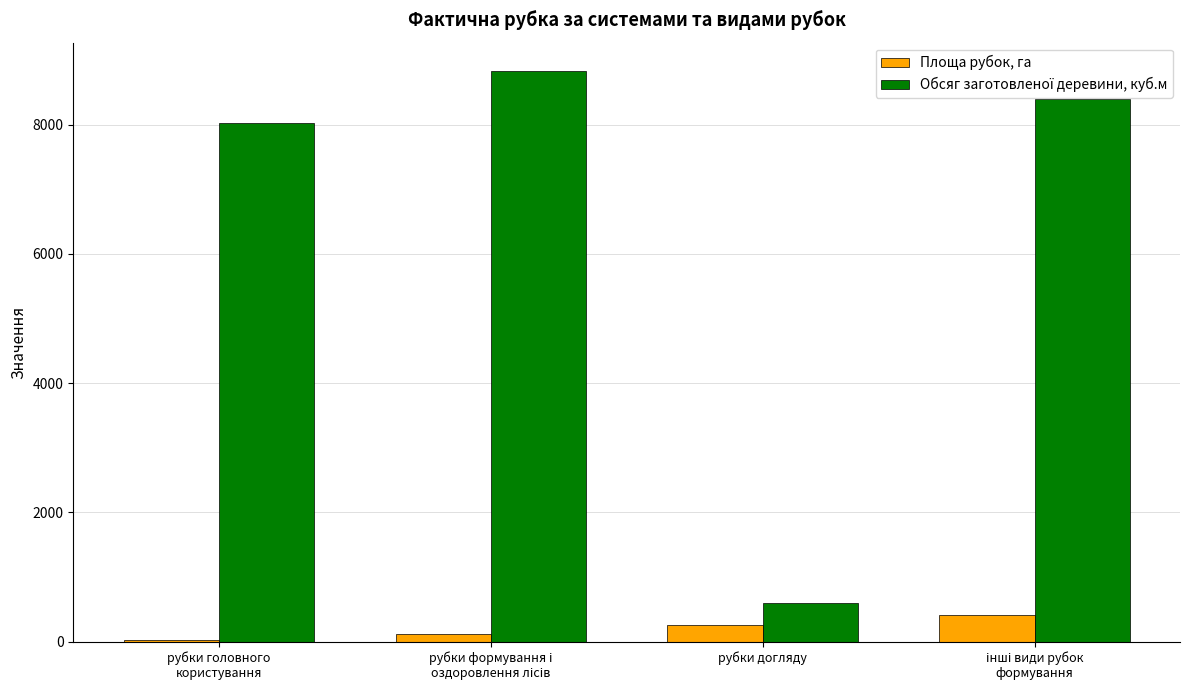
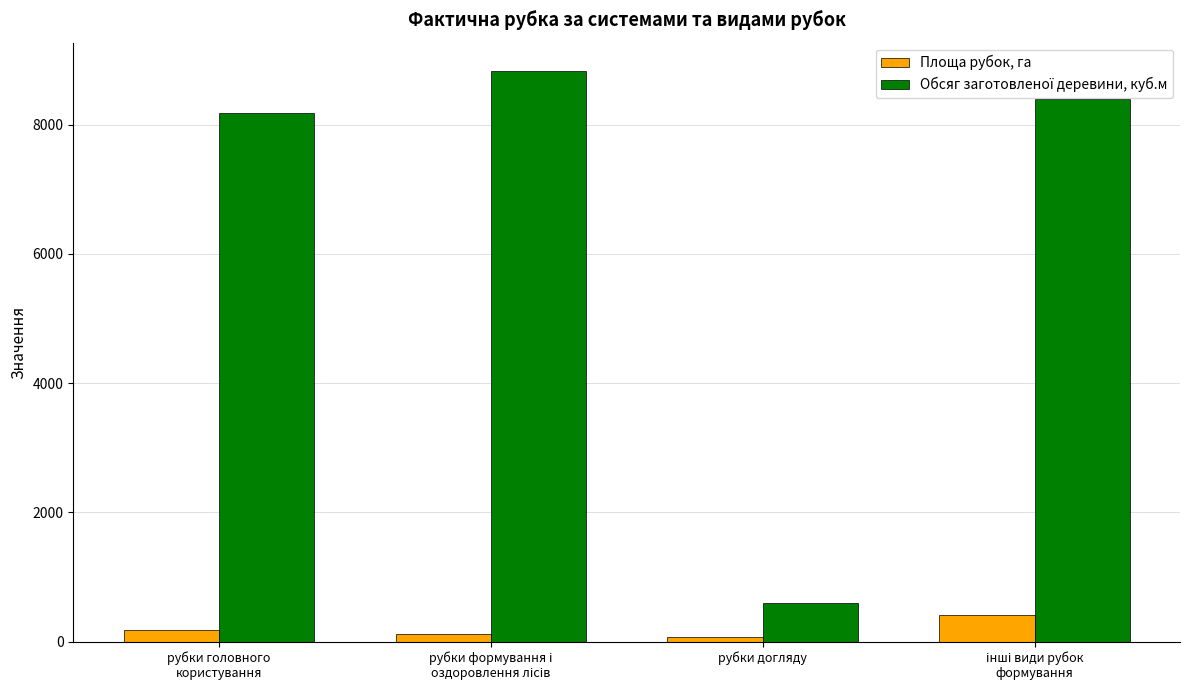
Площа рубок, га, рубки головного користування: 0 -> 200
Обсяг заготовленої деревини, куб.м, рубки головного користування: 8000 -> 8200
Площа рубок, га, рубки догляду: 300 -> 100
